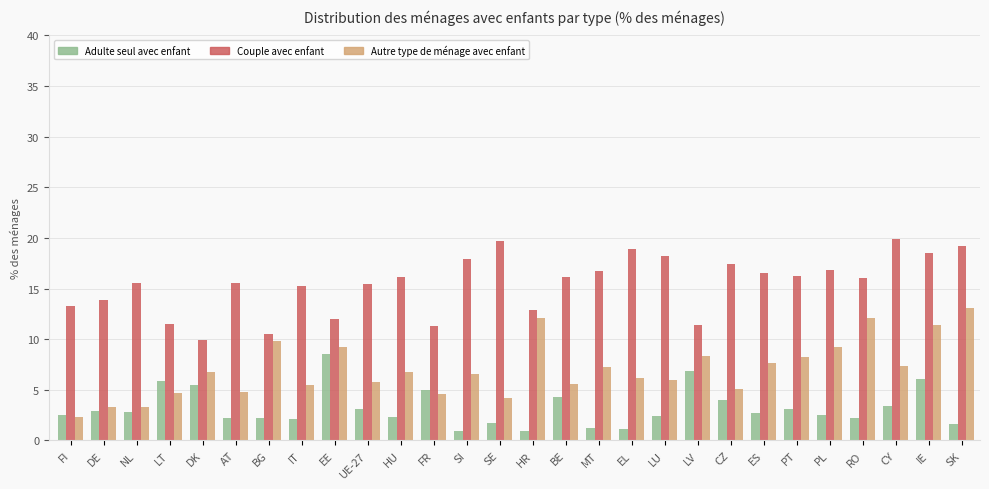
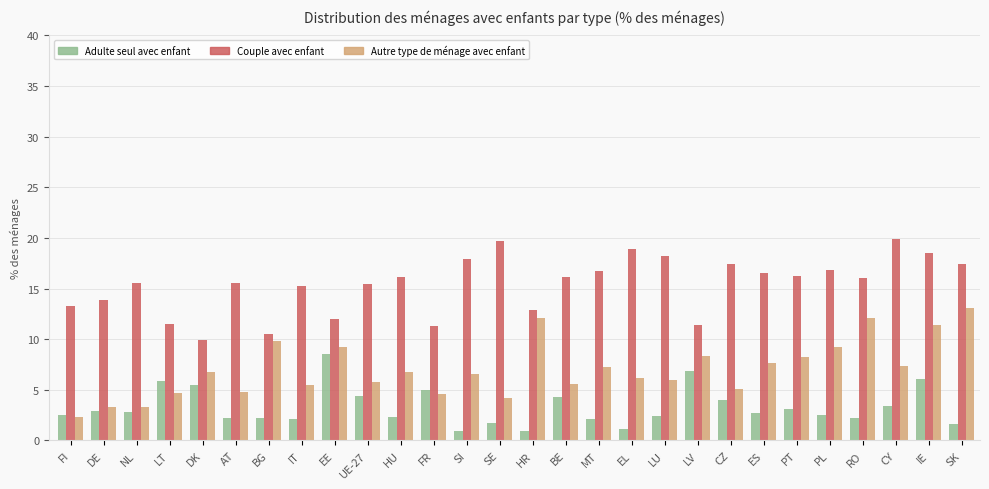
Adulte seul avec enfant, UE-27: 3.1 -> 4.4
Adulte seul avec enfant, MT: 1.2 -> 2.1
Couple avec enfant, SK: 19.2 -> 17.5
